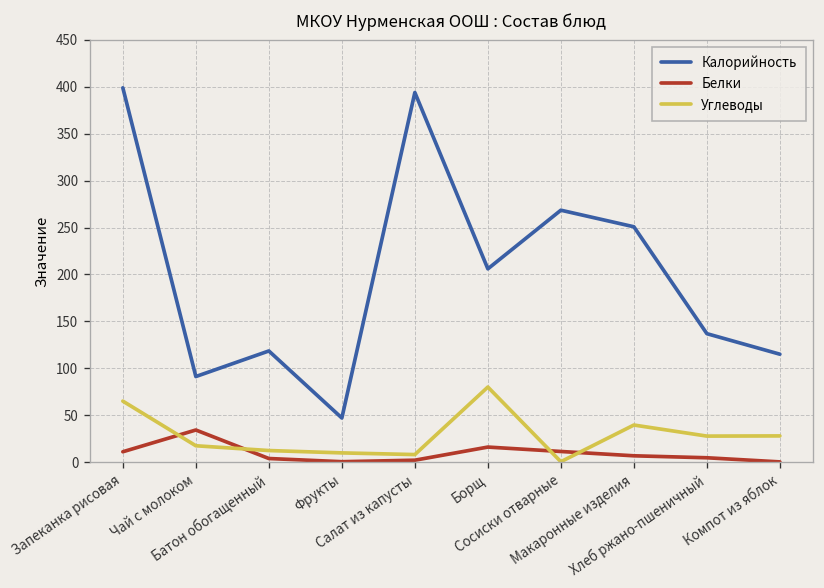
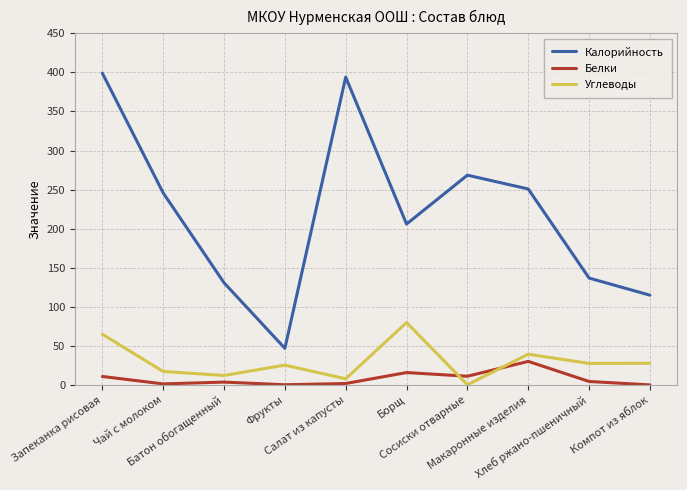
Калорийность, Чай с молоком: 90 -> 250
Белки, Чай с молоком: 30 -> 0
Калорийность, Батон обогащенный: 120 -> 130
Углеводы, Фрукты: 10 -> 30
Белки, Макаронные изделия: 10 -> 30
